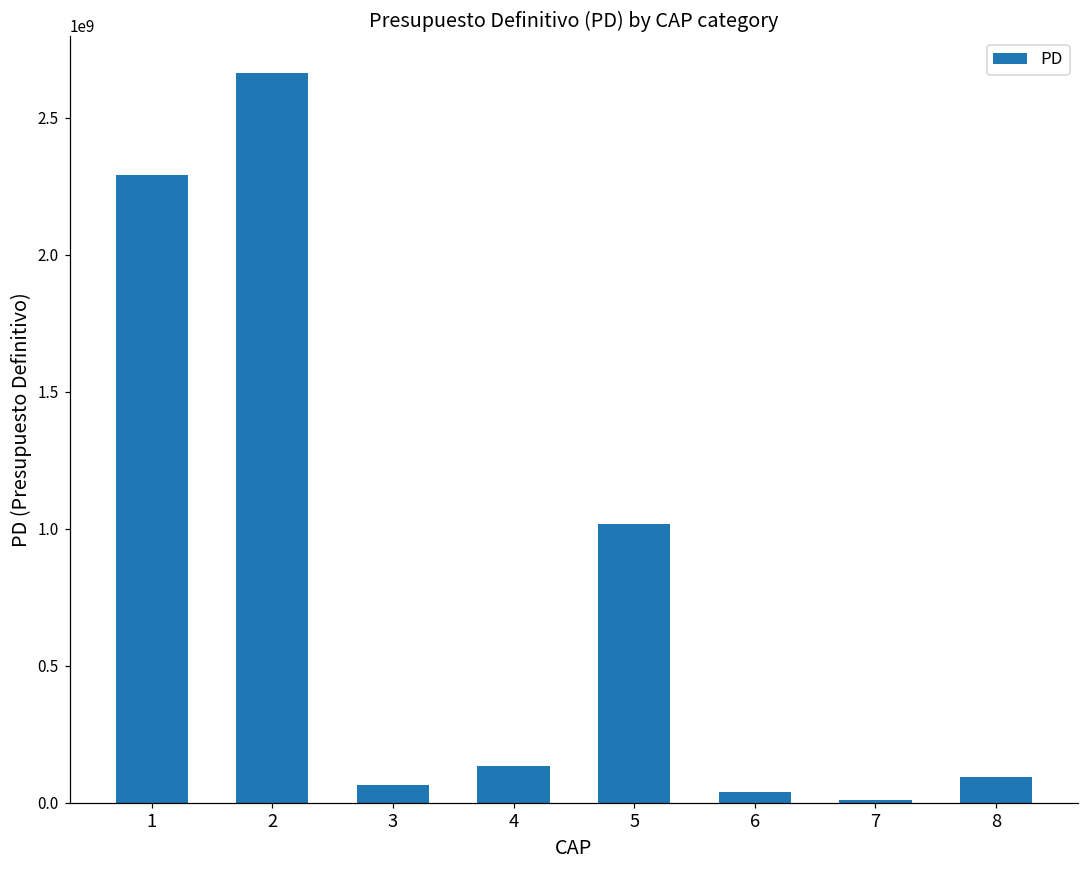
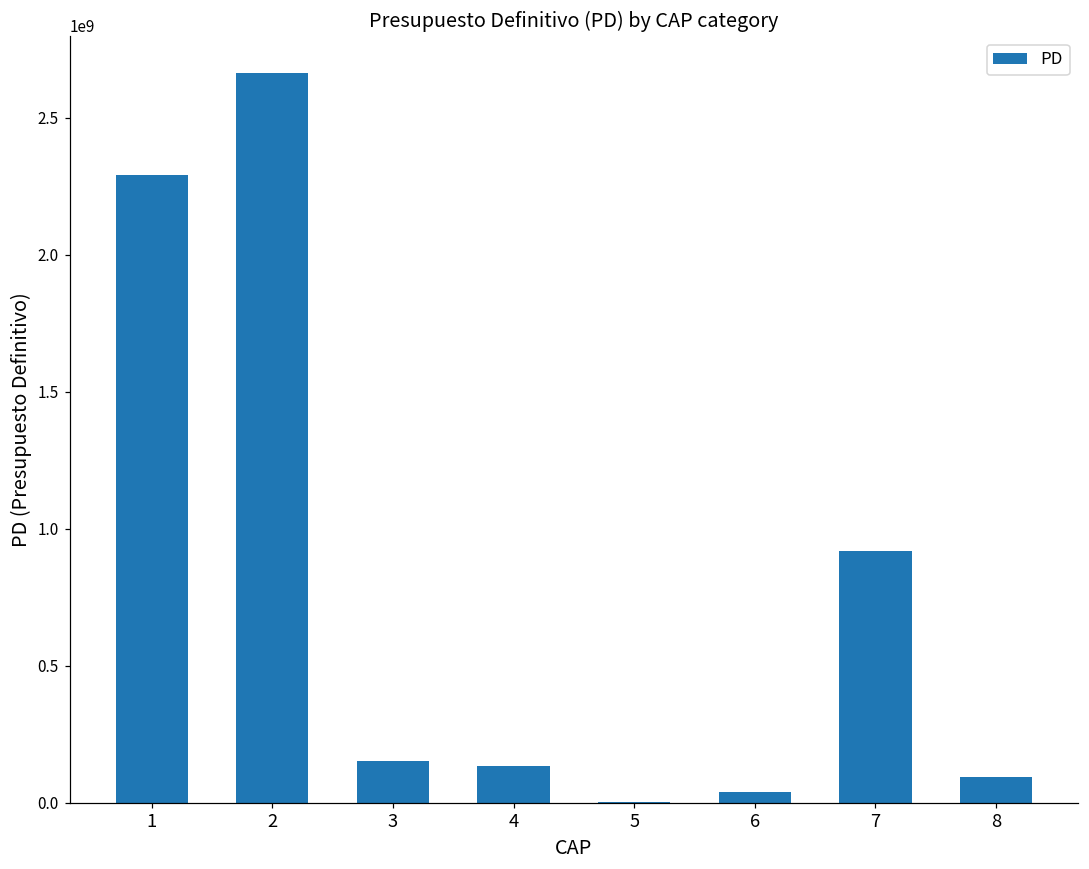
3: 60000000 -> 150000000
5: 1020000000 -> 0
7: 10000000 -> 920000000
